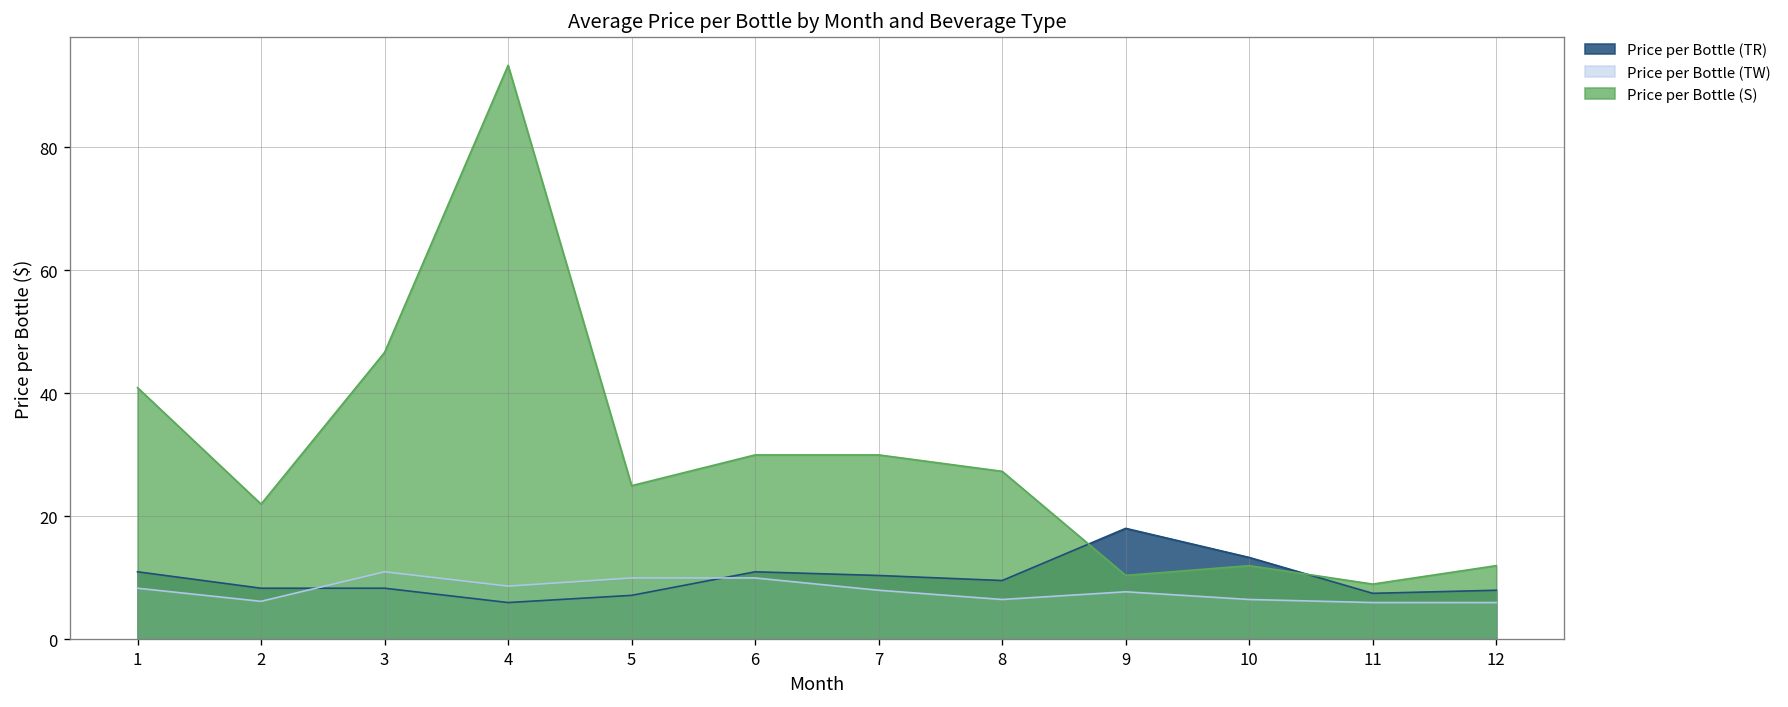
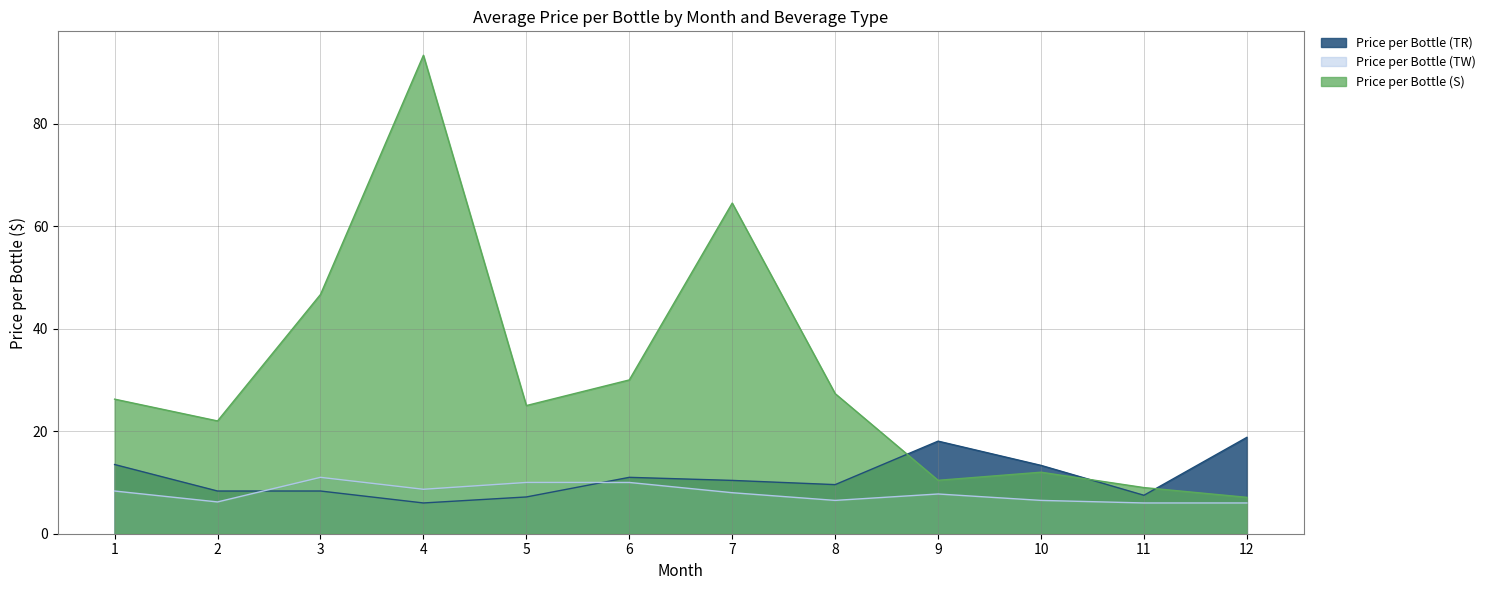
Price per Bottle (TR), 1: 11 -> 14
Price per Bottle (S), 1: 41 -> 26
Price per Bottle (S), 7: 30 -> 65
Price per Bottle (TR), 12: 8 -> 19
Price per Bottle (S), 12: 12 -> 7
